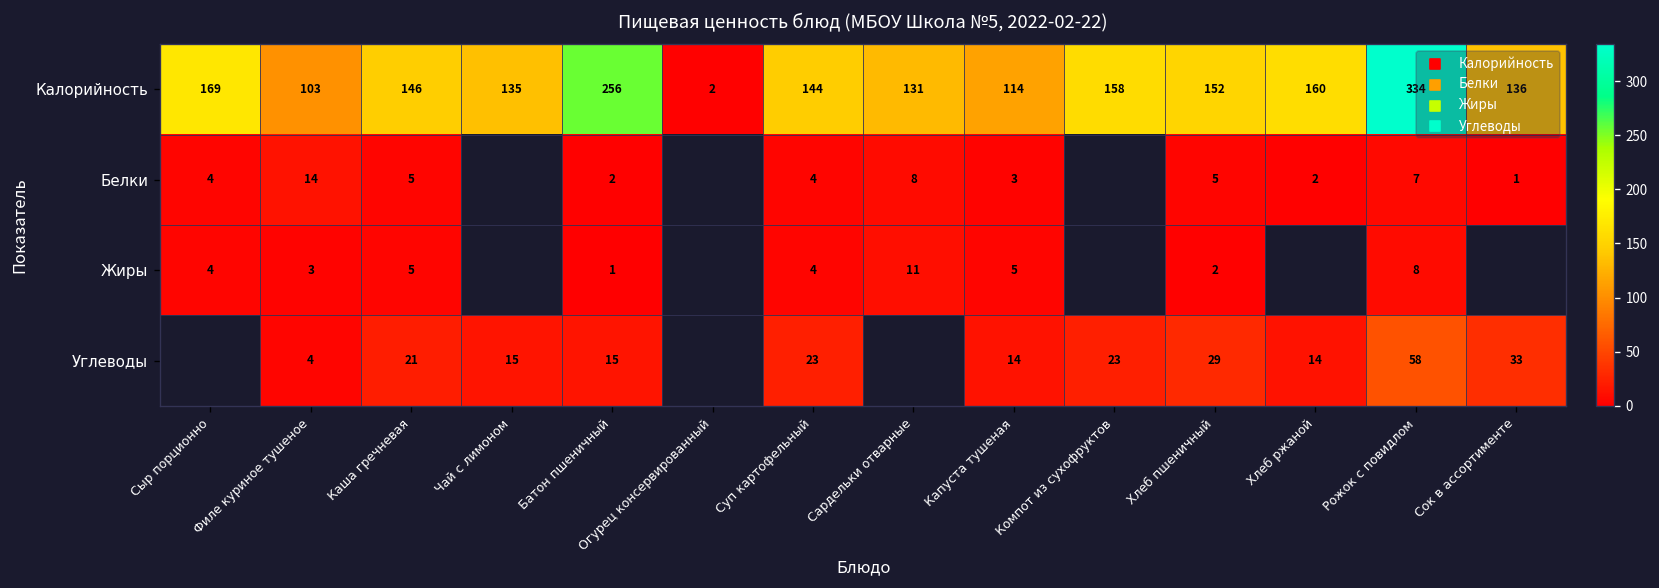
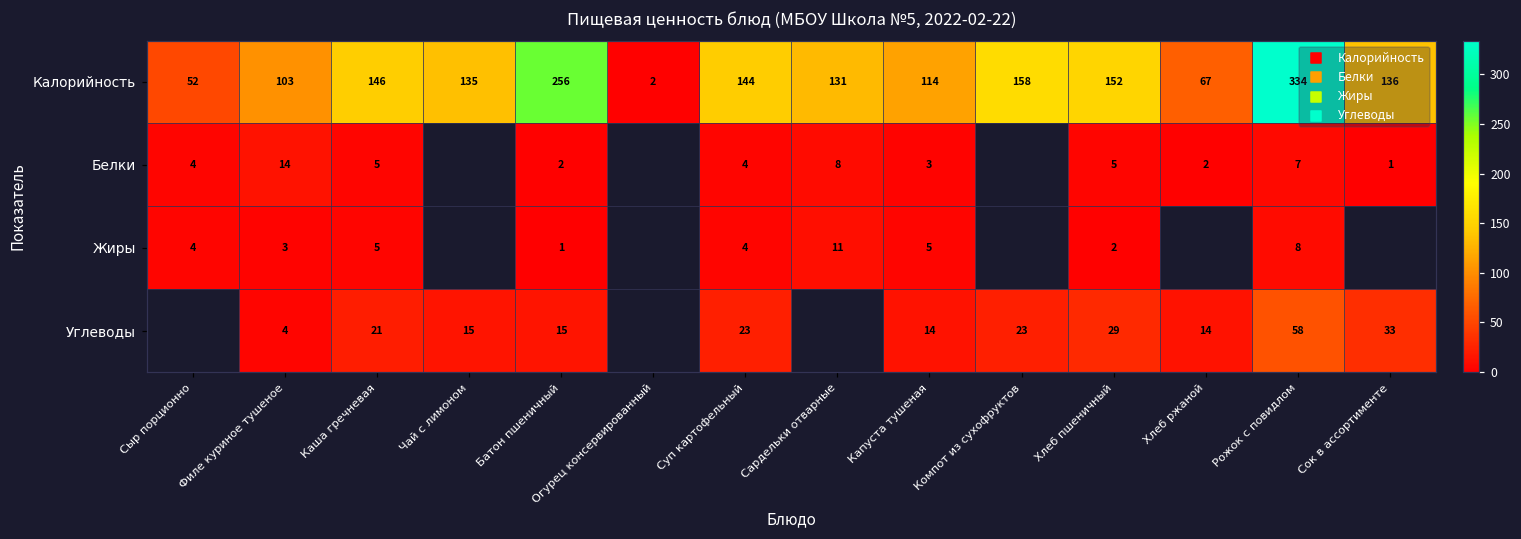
Калорийность, Сыр порционно: 169 -> 52
Калорийность, Хлеб ржаной: 160 -> 67
